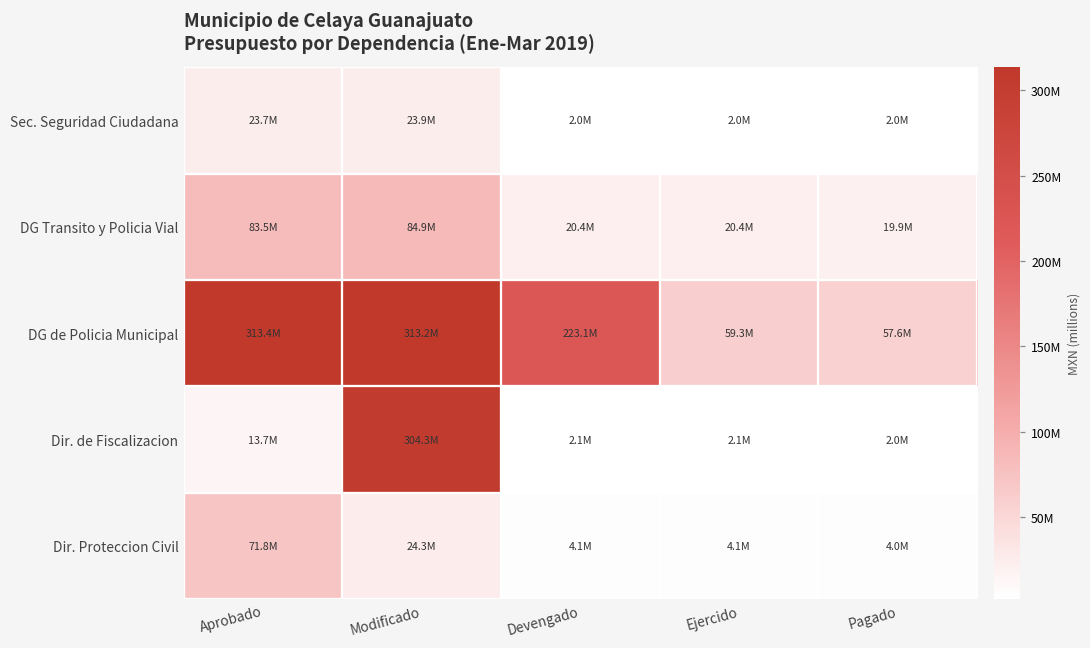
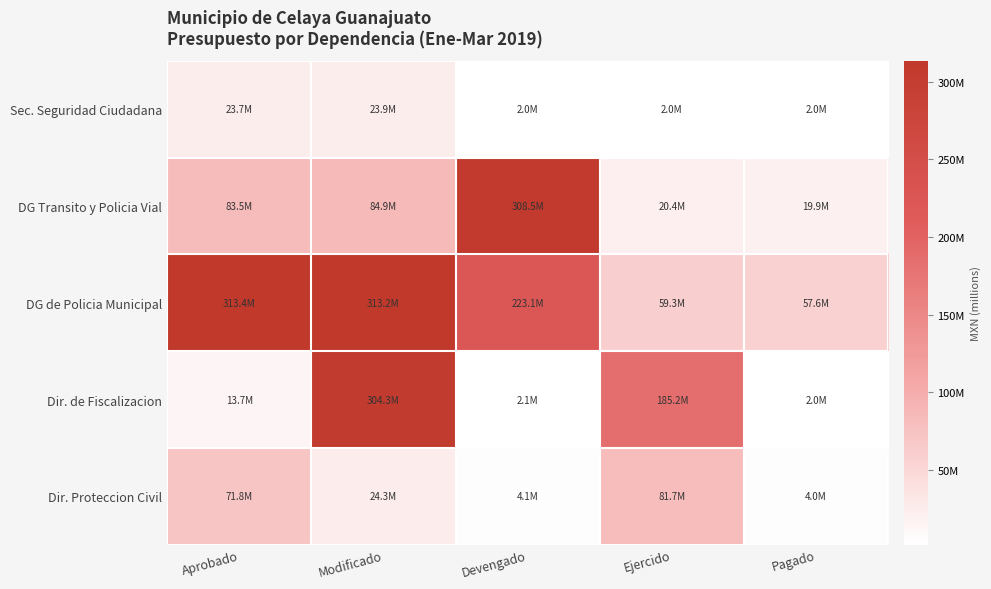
DG Transito y Policia Vial, Devengado: 20.4M -> 308.5M
Dir. de Fiscalizacion, Ejercido: 2.1M -> 185.2M
Dir. Proteccion Civil, Ejercido: 4.1M -> 81.7M
